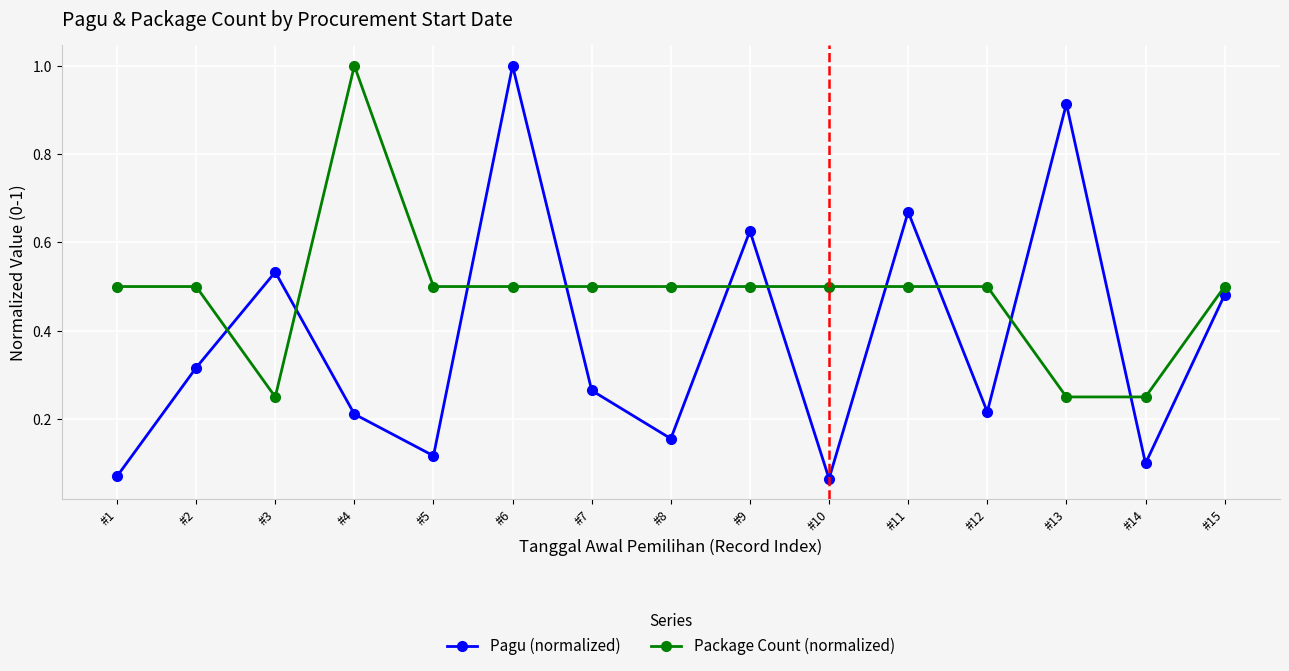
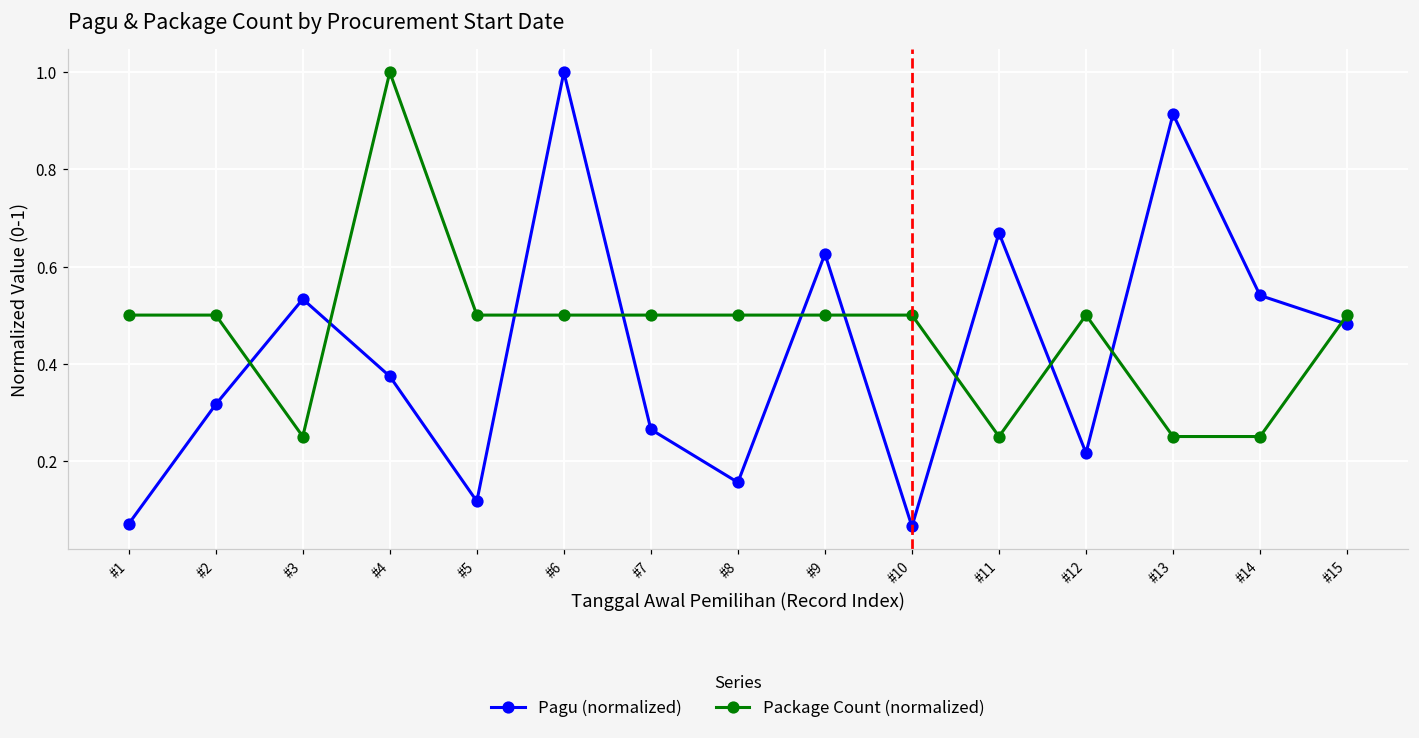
Pagu (normalized), #4: 0.21 -> 0.37
Package Count (normalized), #11: 0.50 -> 0.25
Pagu (normalized), #14: 0.10 -> 0.54
